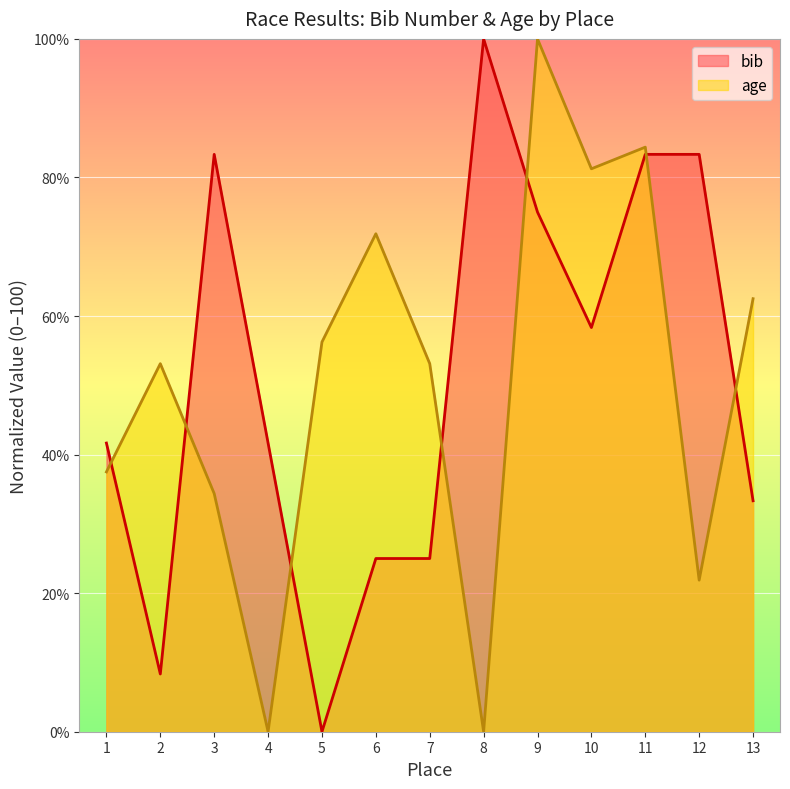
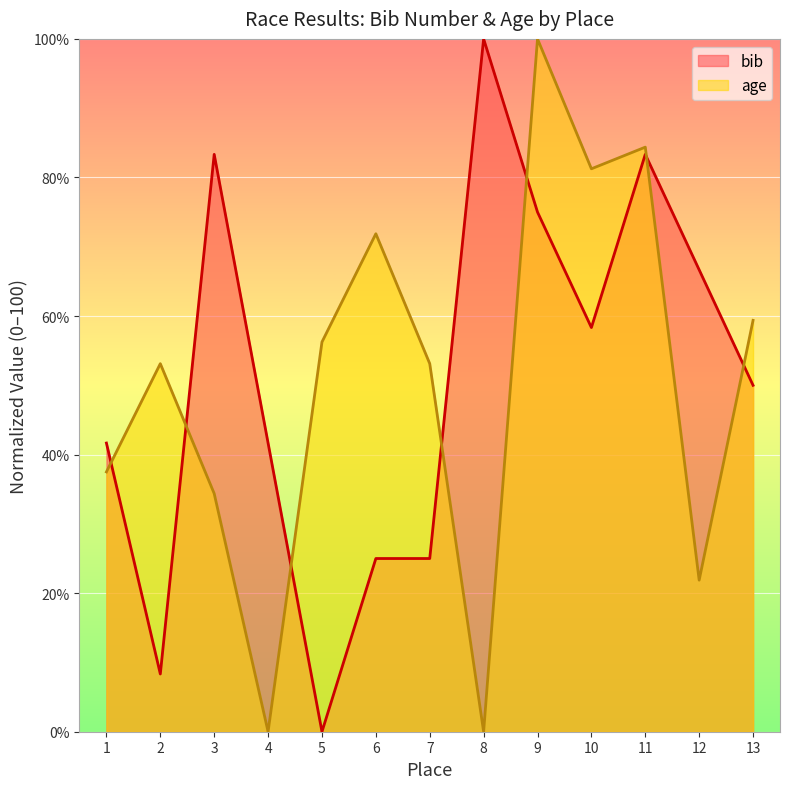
bib, 12: 83% -> 67%
bib, 13: 33% -> 50%
age, 13: 63% -> 59%
